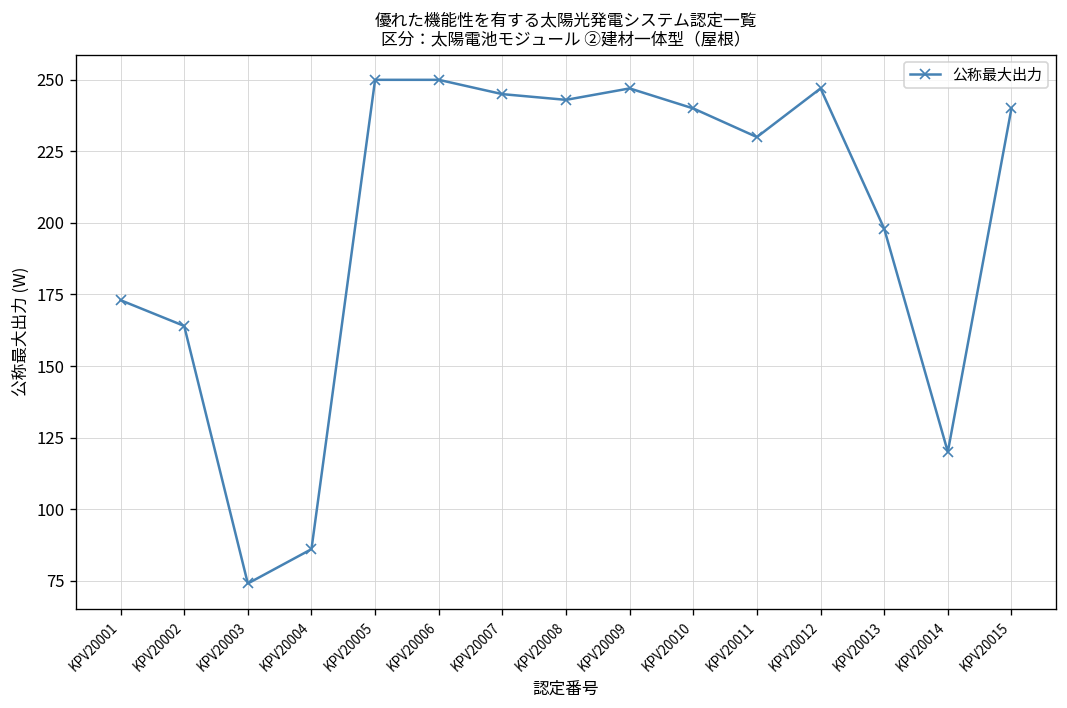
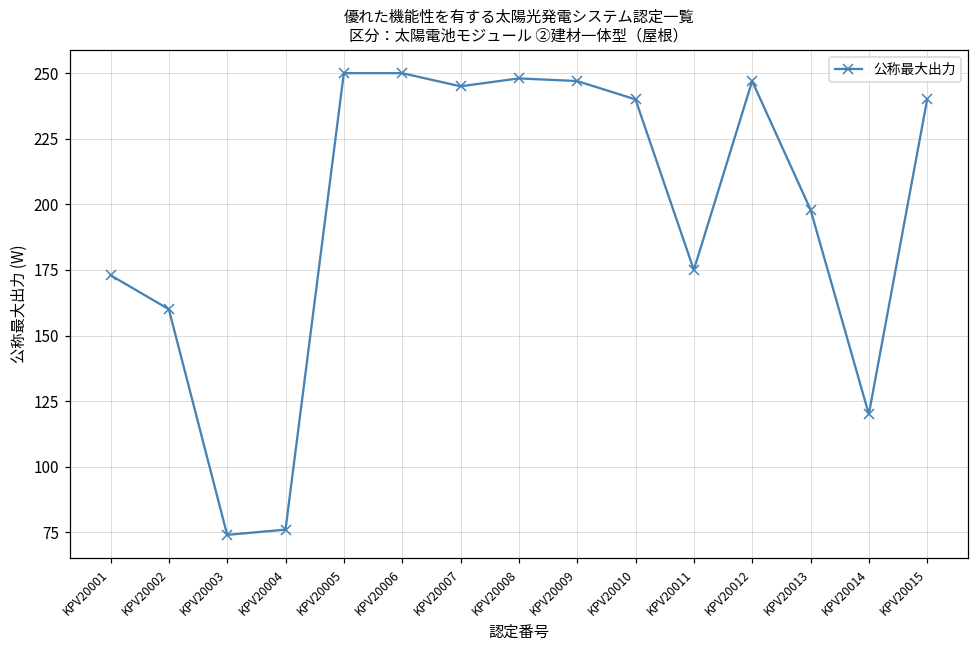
KPV20002: 164 -> 160
KPV20004: 86 -> 76
KPV20008: 243 -> 248
KPV20011: 230 -> 175
